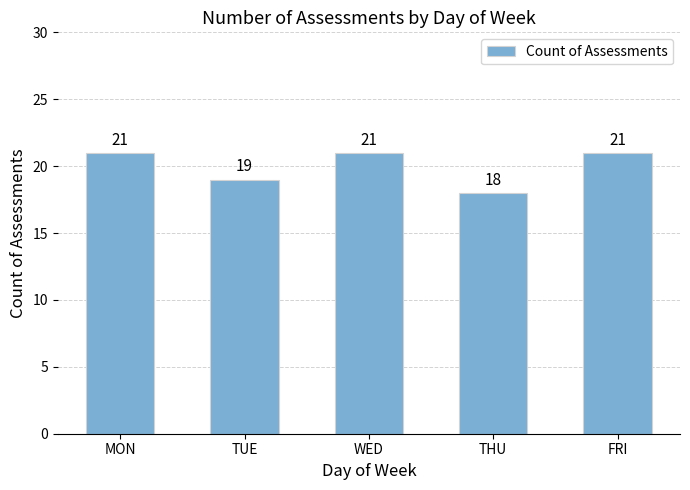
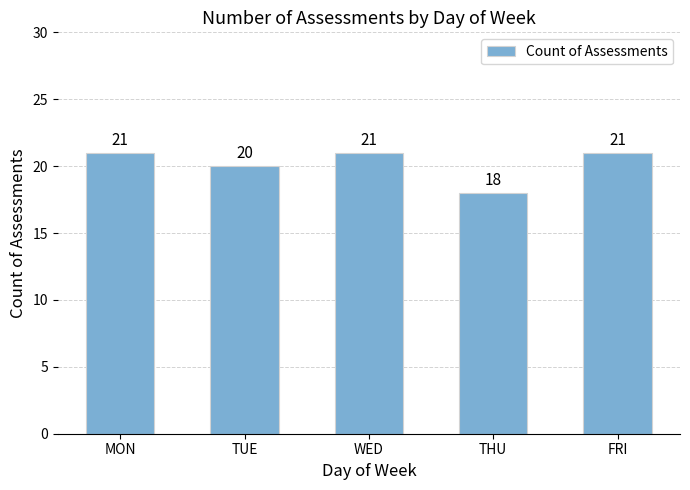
TUE: 19 -> 20
